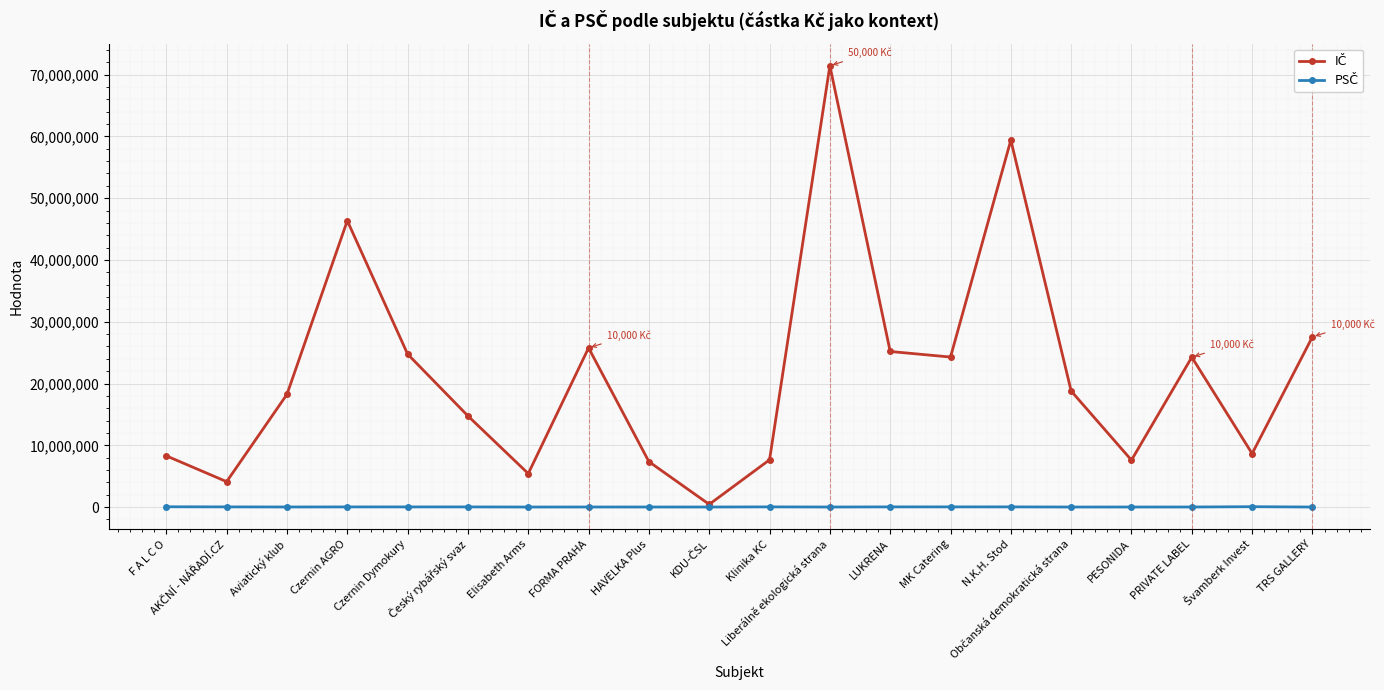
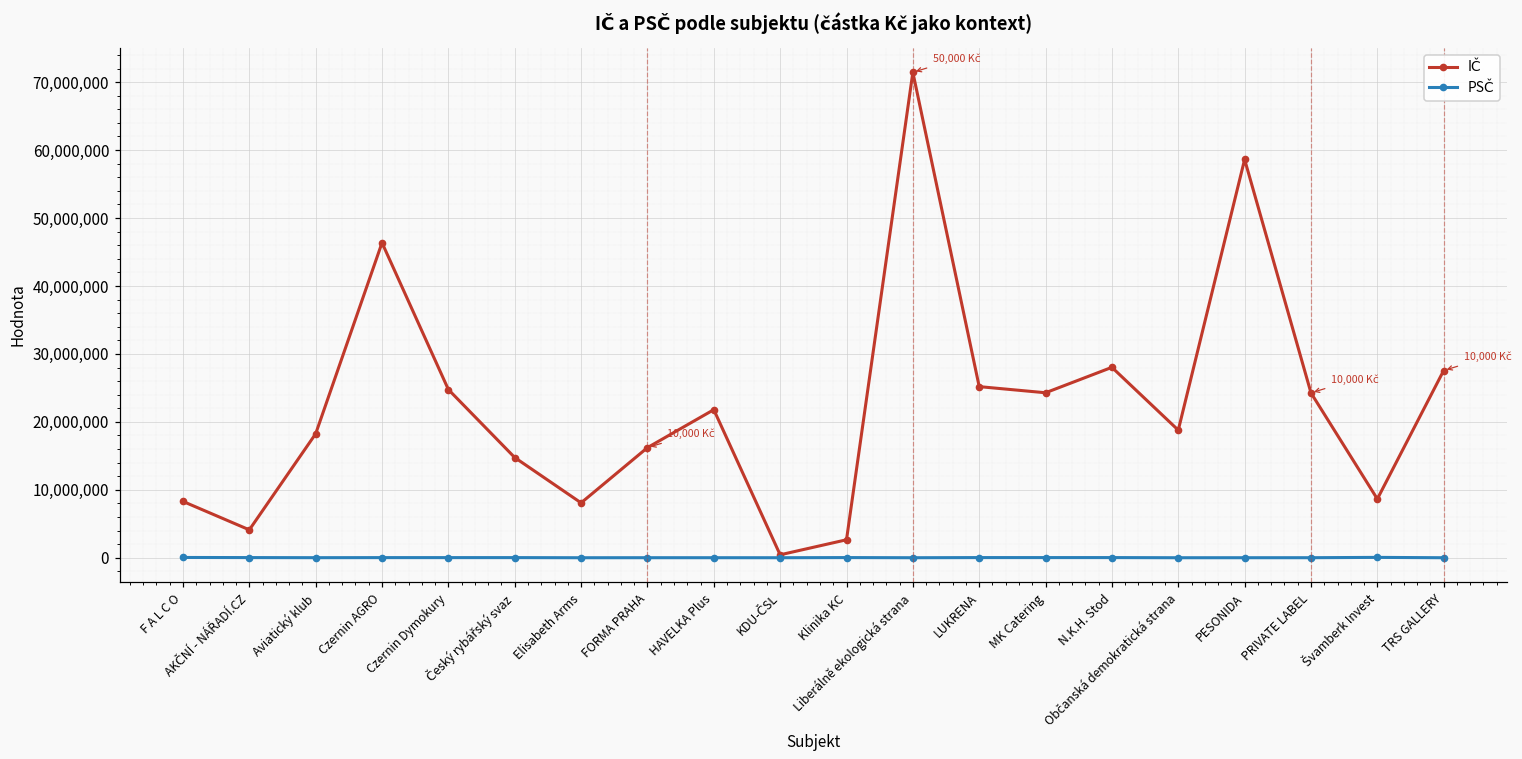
IČ, Elisabeth Arms: 5,000,000 -> 8,000,000
IČ, FORMA PRAHA: 26,000,000 -> 16,000,000
IČ, HAVELKA Plus: 7,000,000 -> 22,000,000
IČ, Klinika KC: 8,000,000 -> 3,000,000
IČ, N.K.H. Stod: 59,000,000 -> 28,000,000
IČ, PESONIDA: 8,000,000 -> 59,000,000
